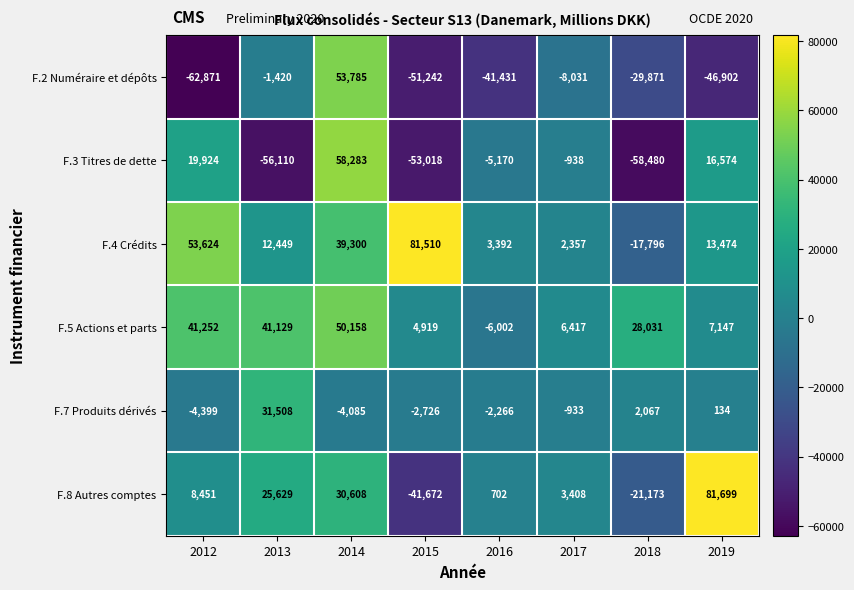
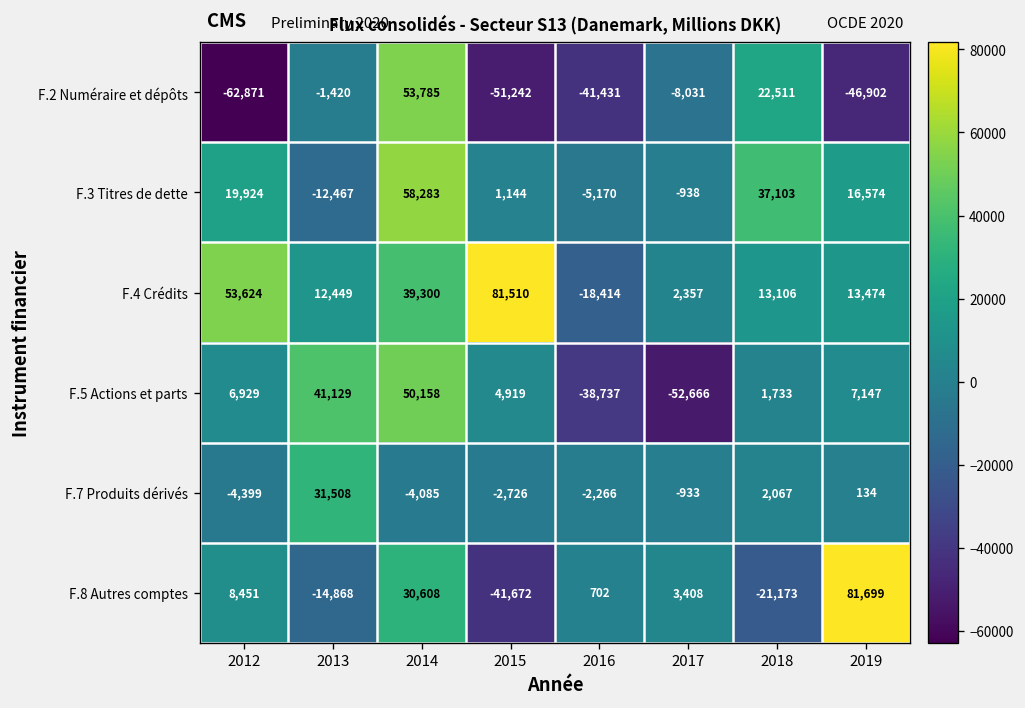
F.2 Numéraire et dépôts, 2018: -29,871 -> 22,511
F.3 Titres de dette, 2013: -56,110 -> -12,467
F.3 Titres de dette, 2015: -53,018 -> 1,144
F.3 Titres de dette, 2018: -58,480 -> 37,103
F.4 Crédits, 2016: 3,392 -> -18,414
F.4 Crédits, 2018: -17,796 -> 13,106
F.5 Actions et parts, 2012: 41,252 -> 6,929
F.5 Actions et parts, 2016: -6,002 -> -38,737
F.5 Actions et parts, 2017: 6,417 -> -52,666
F.5 Actions et parts, 2018: 28,031 -> 1,733
F.8 Autres comptes, 2013: 25,629 -> -14,868
